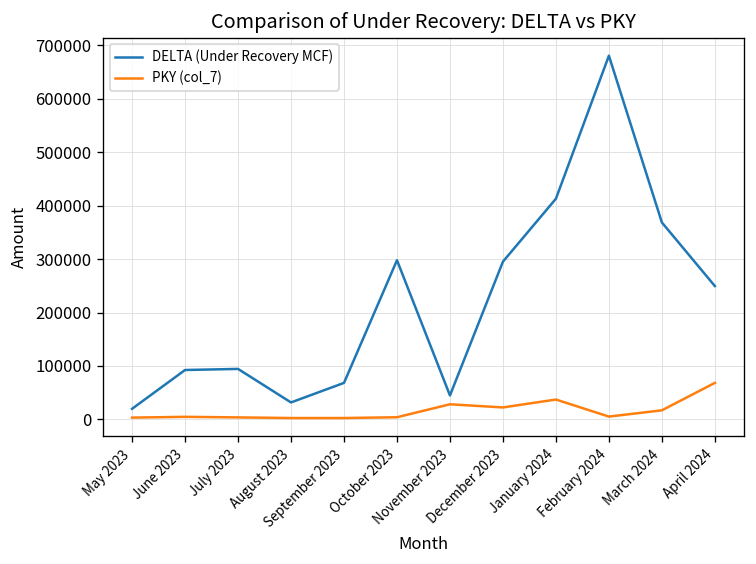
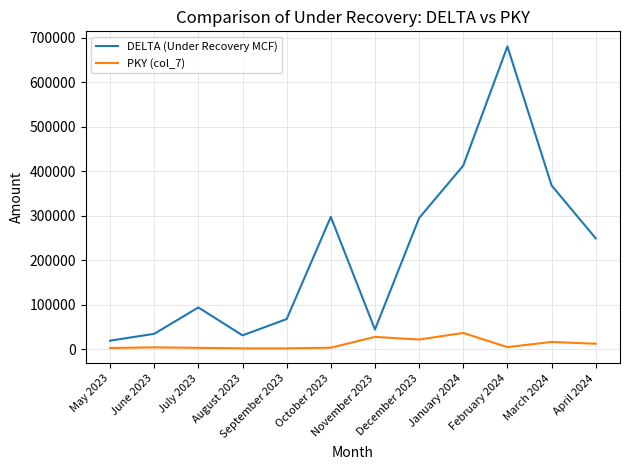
DELTA (Under Recovery MCF), June 2023: 90000 -> 40000
PKY (col_7), April 2024: 70000 -> 10000
